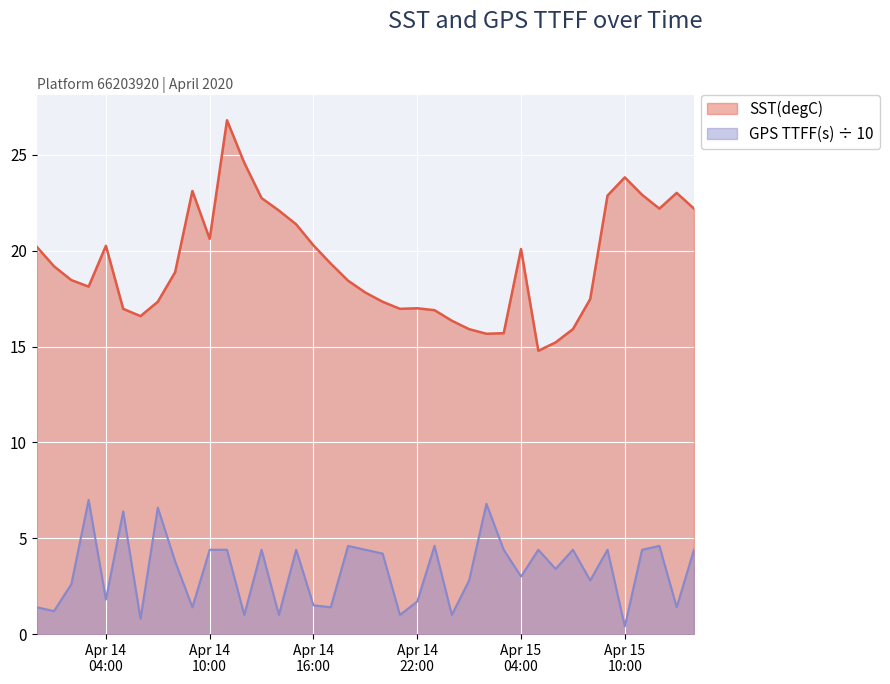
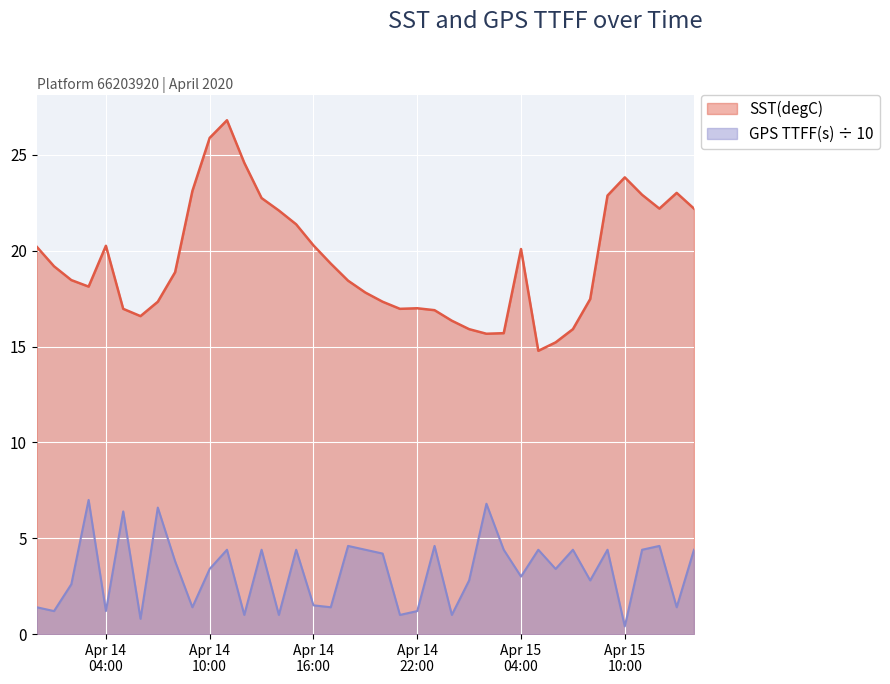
GPS TTFF(s) ÷ 10, Apr 14 04:00: 1.8 -> 1.2
SST(degC), Apr 14 10:00: 20.6 -> 25.9
GPS TTFF(s) ÷ 10, Apr 14 10:00: 4.4 -> 3.4
GPS TTFF(s) ÷ 10, Apr 14 22:00: 1.7 -> 1.2
